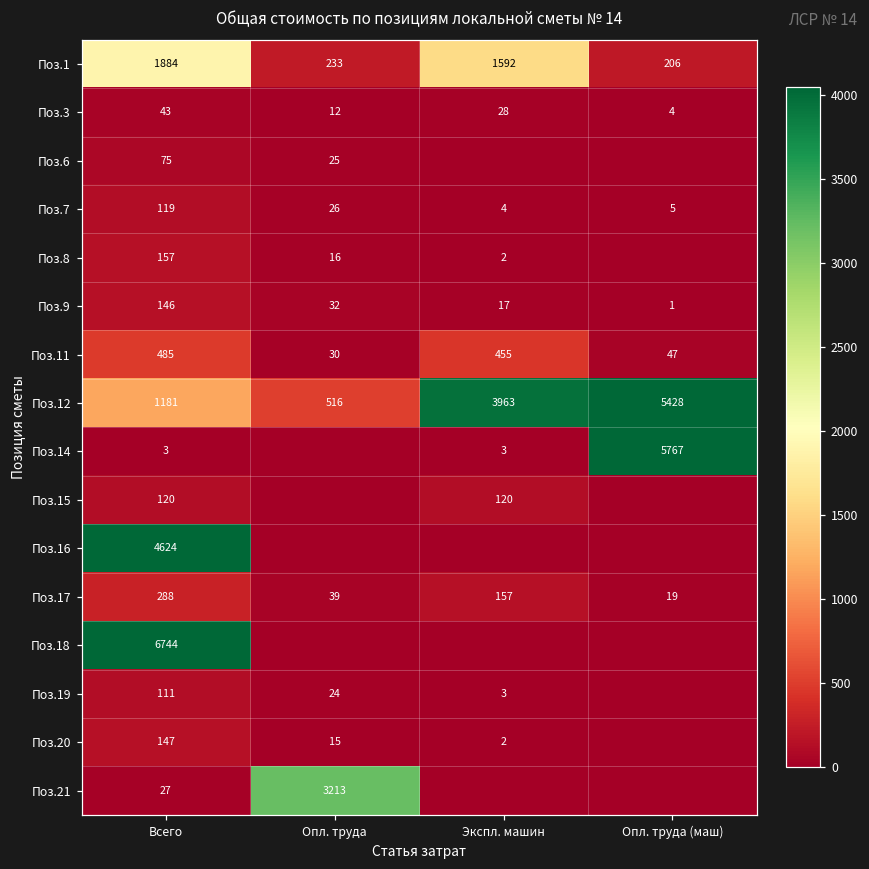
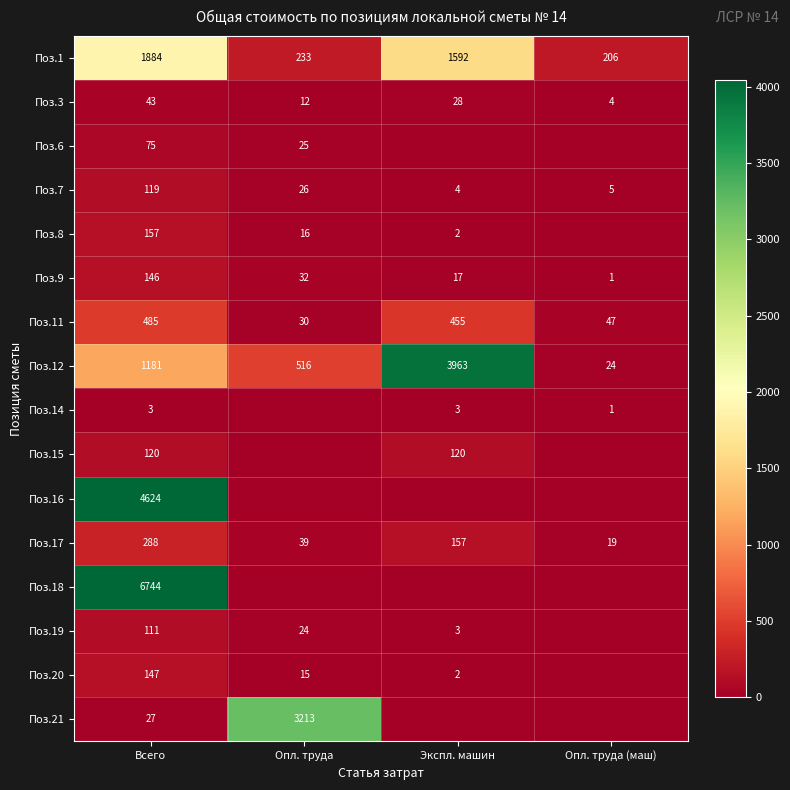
Поз.12, Опл. труда (маш): 5428 -> 24
Поз.14, Опл. труда (маш): 5767 -> 1
